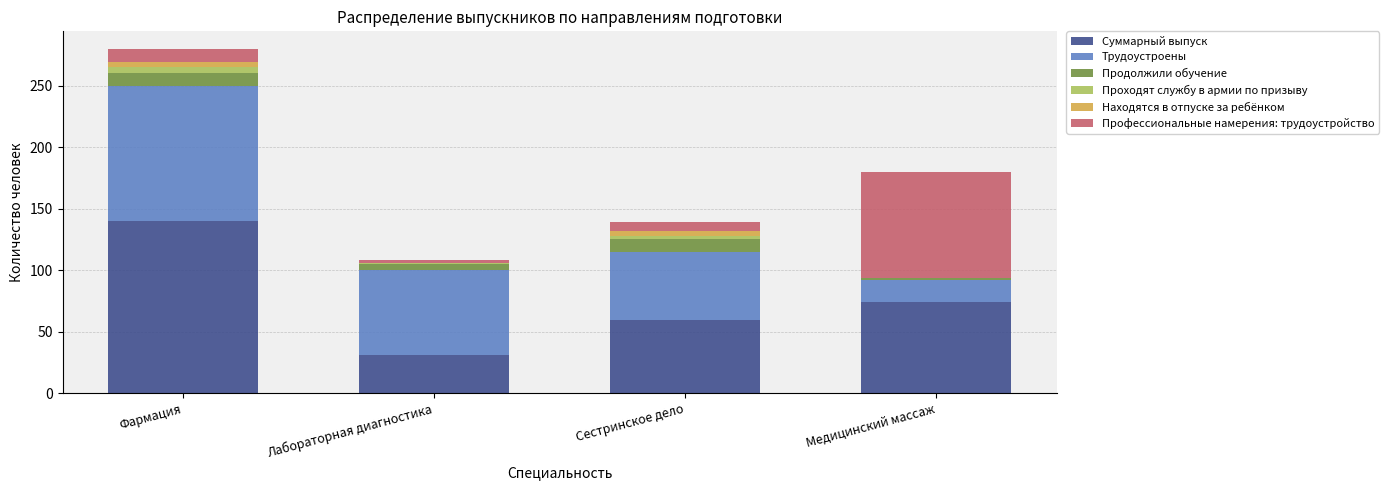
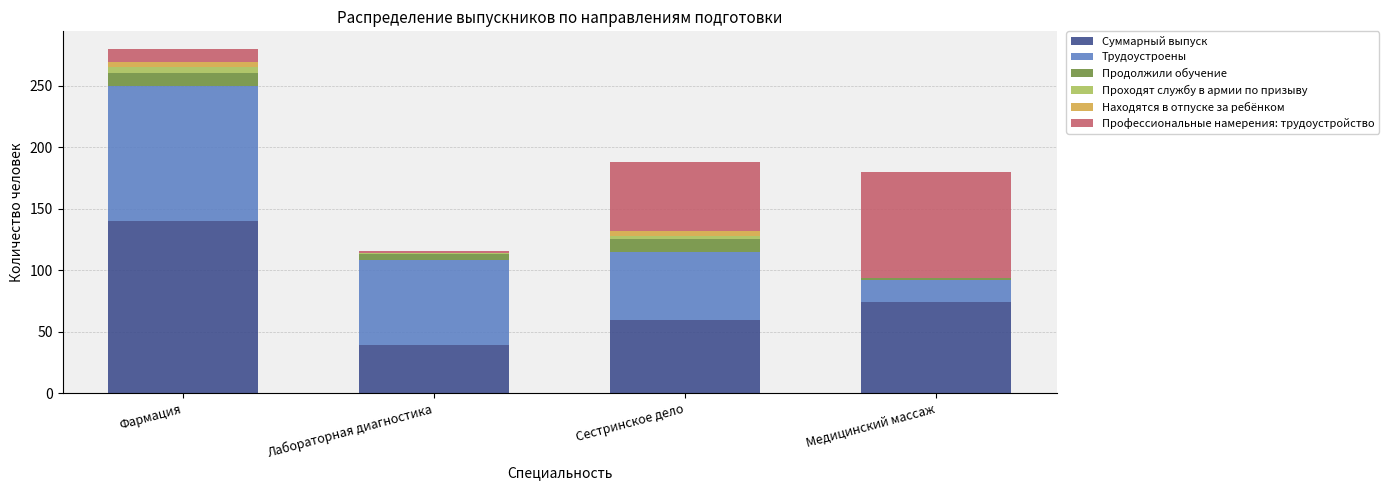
Суммарный выпуск, Лабораторная диагностика: 31 -> 39
Профессиональные намерения: трудоустройство, Сестринское дело: 7 -> 56
